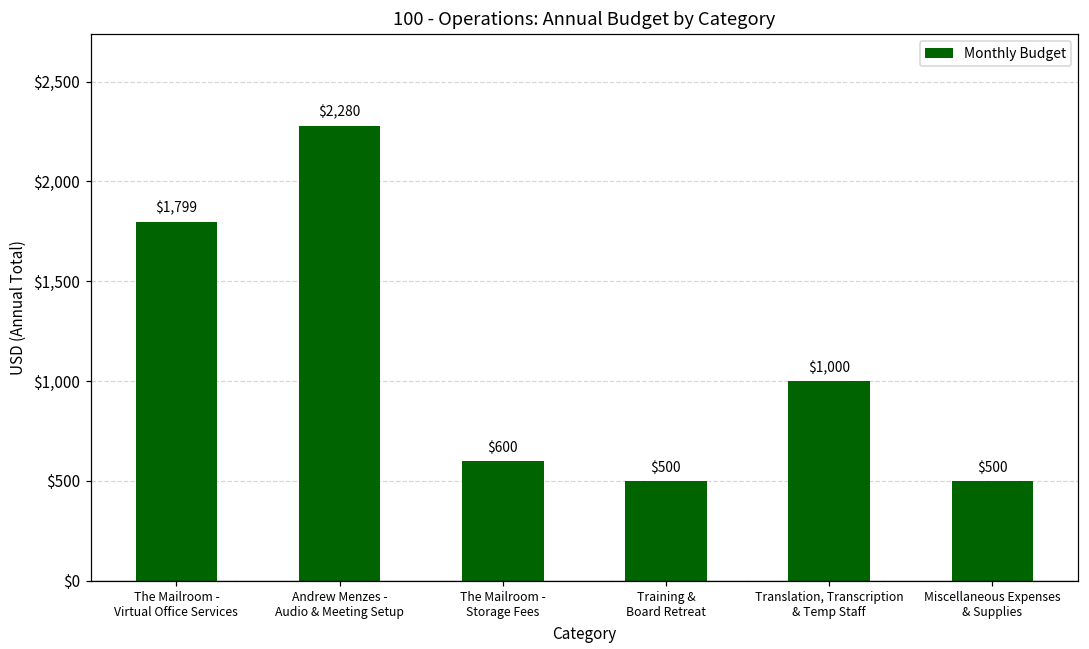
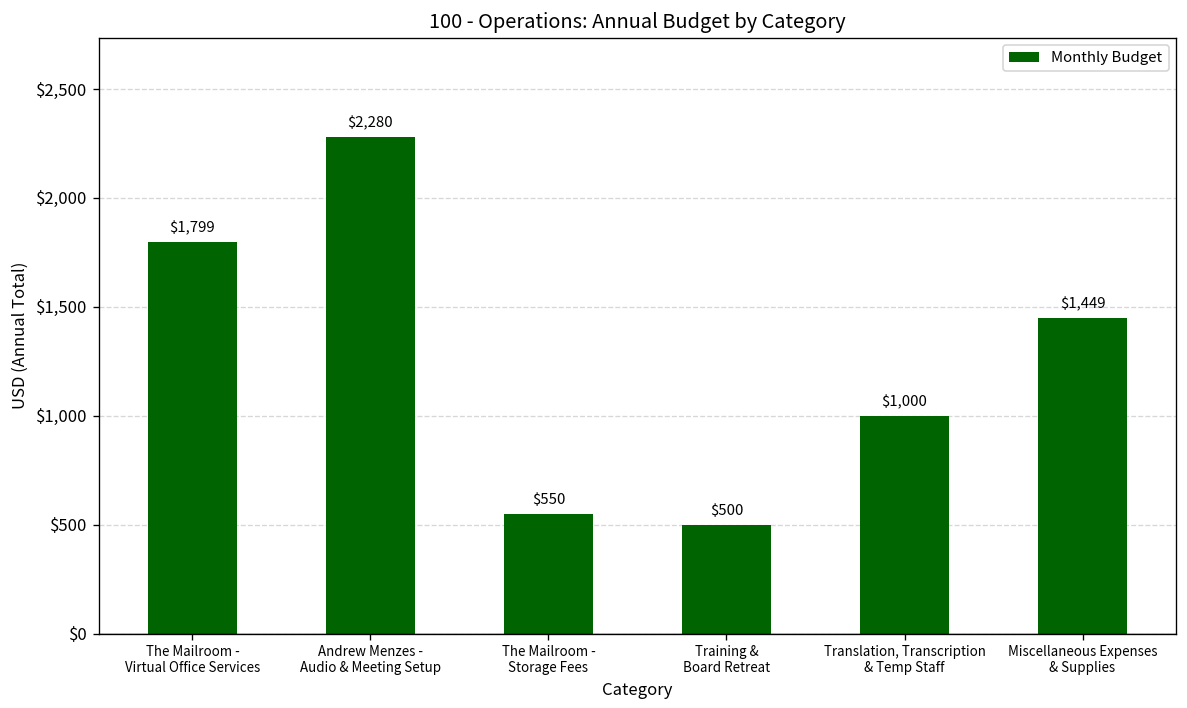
The Mailroom - Storage Fees: $600 -> $550
Miscellaneous Expenses & Supplies: $500 -> $1,449
